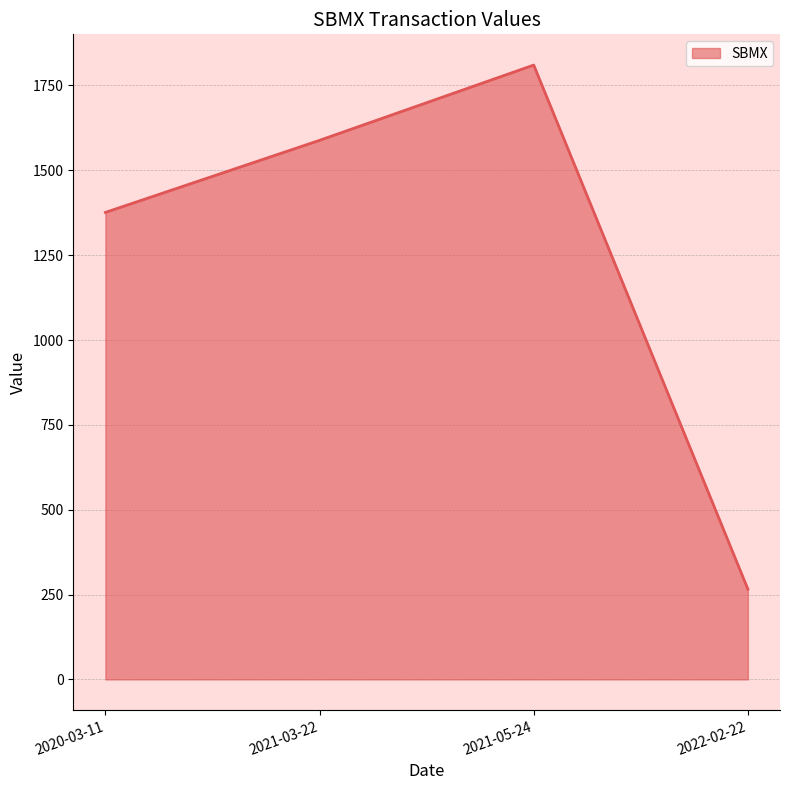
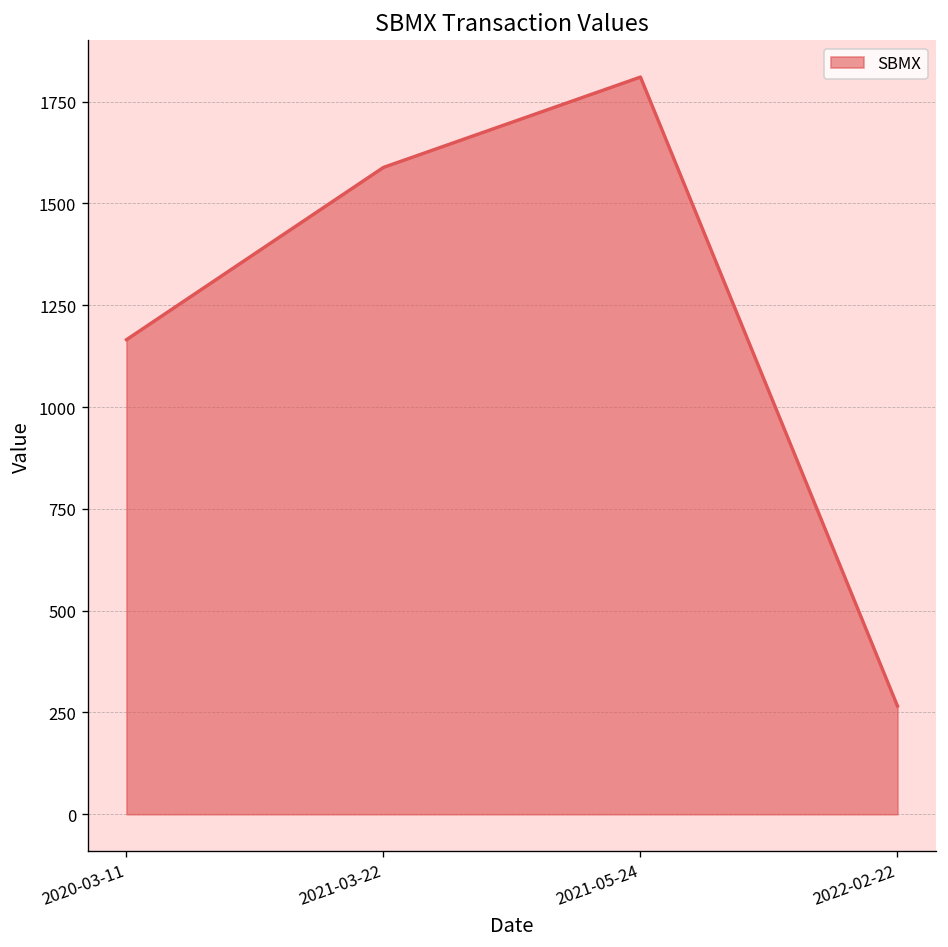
2020-03-11: 1380 -> 1170
